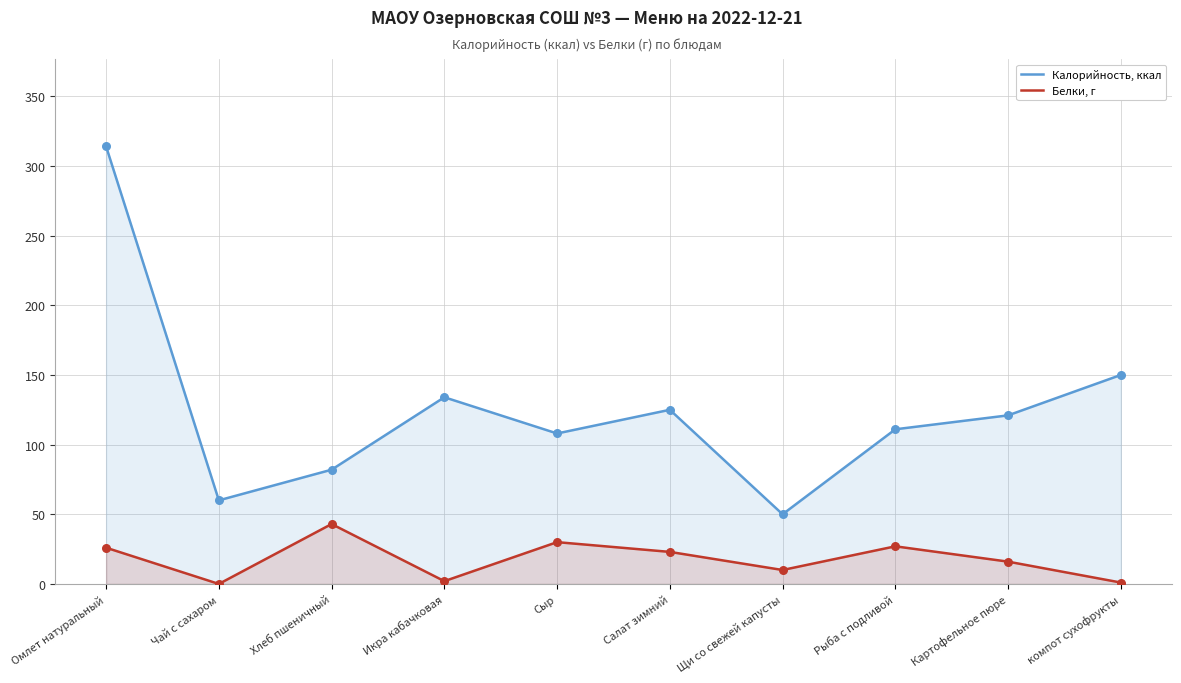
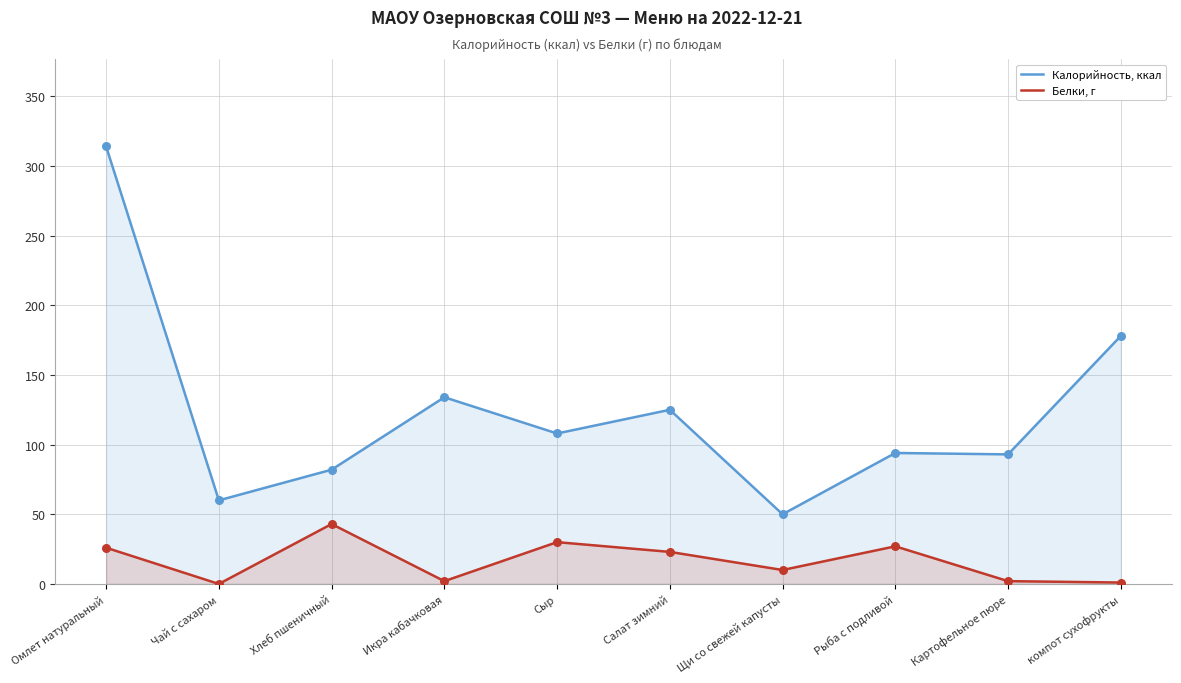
Калорийность, ккал, Рыба с подливой: 111 -> 94
Калорийность, ккал, Картофельное пюре: 121 -> 93
Белки, г, Картофельное пюре: 16 -> 2
Калорийность, ккал, компот сухофрукты: 150 -> 178
